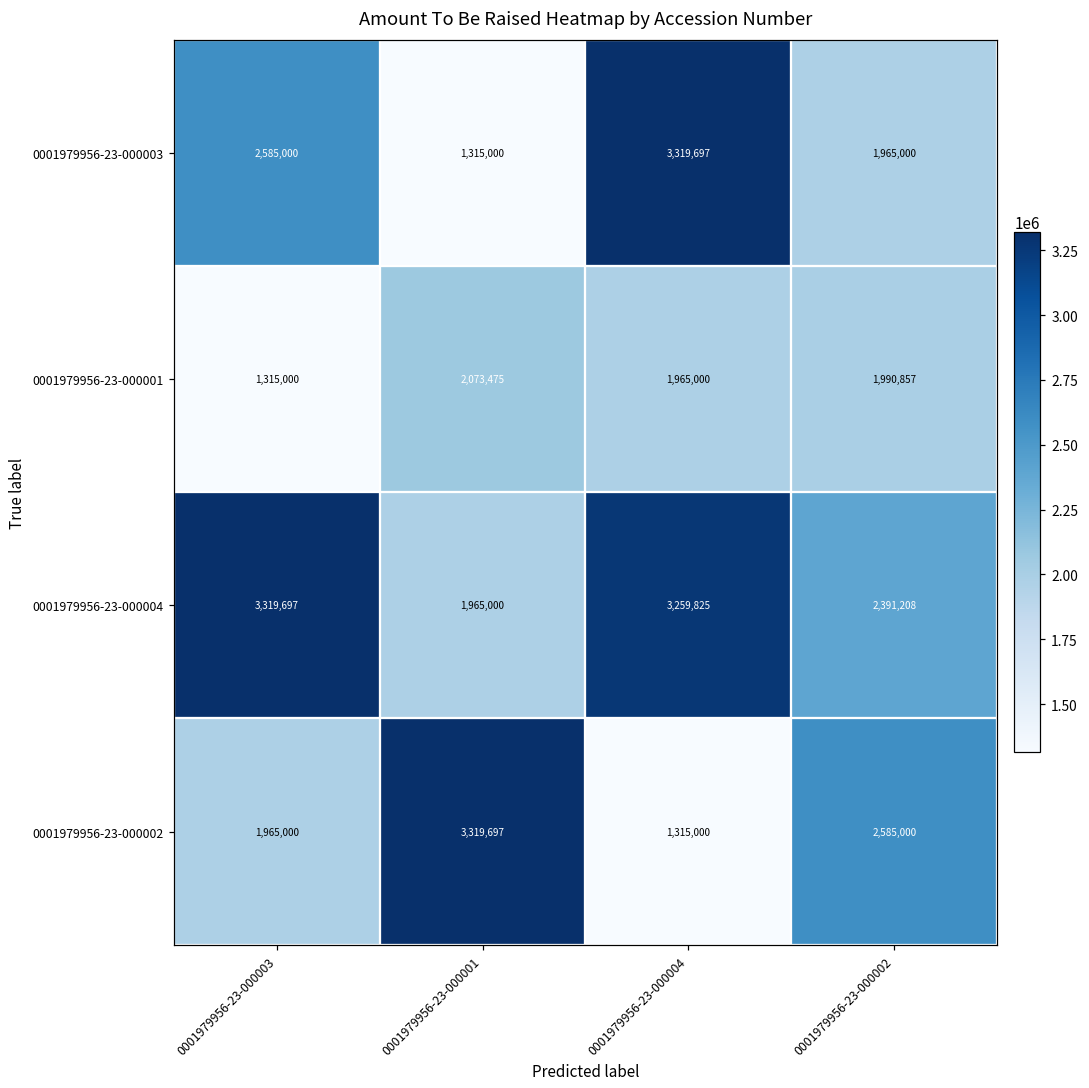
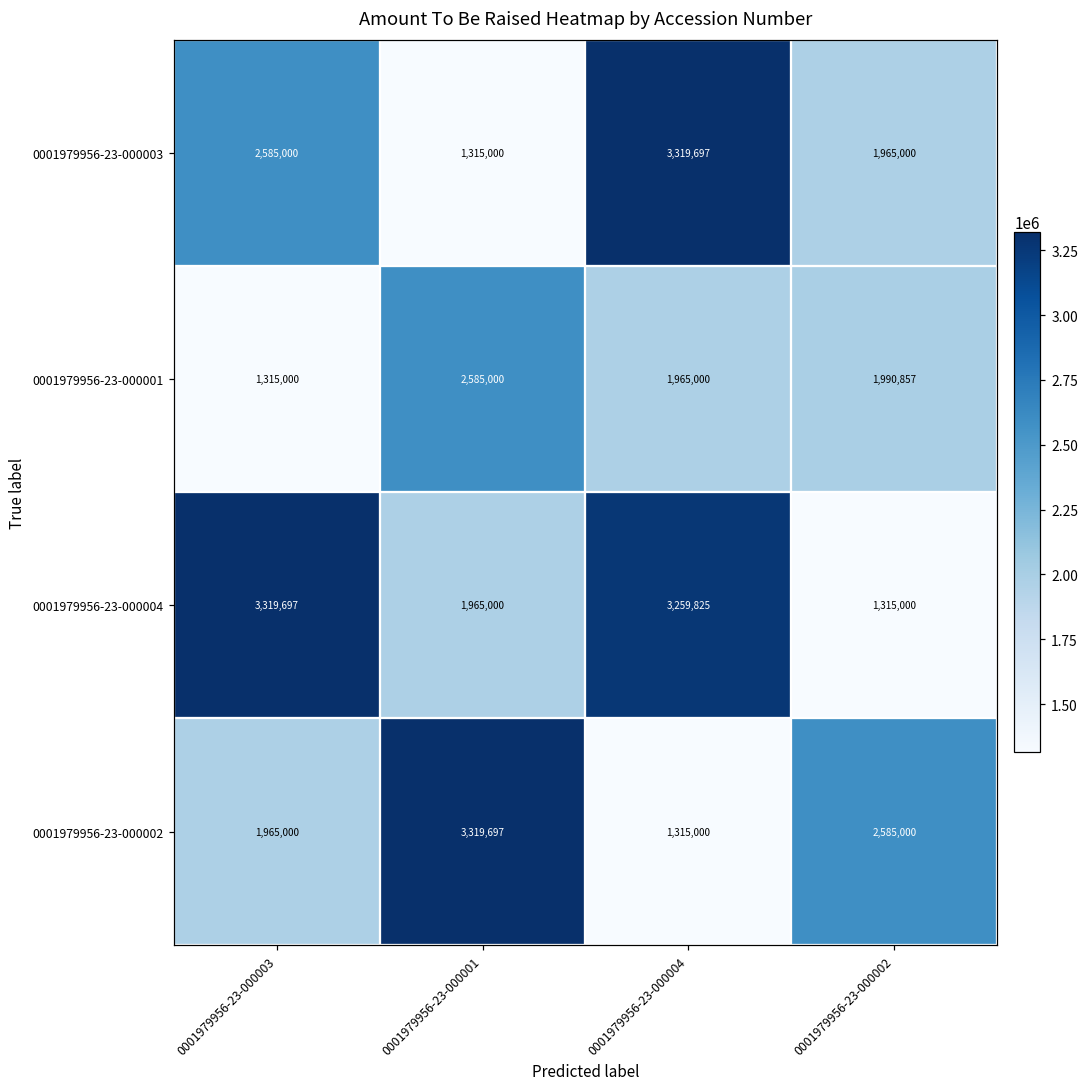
0001979956-23-000001, 0001979956-23-000001: 2,073,475 -> 2,585,000
0001979956-23-000004, 0001979956-23-000002: 2,391,208 -> 1,315,000
